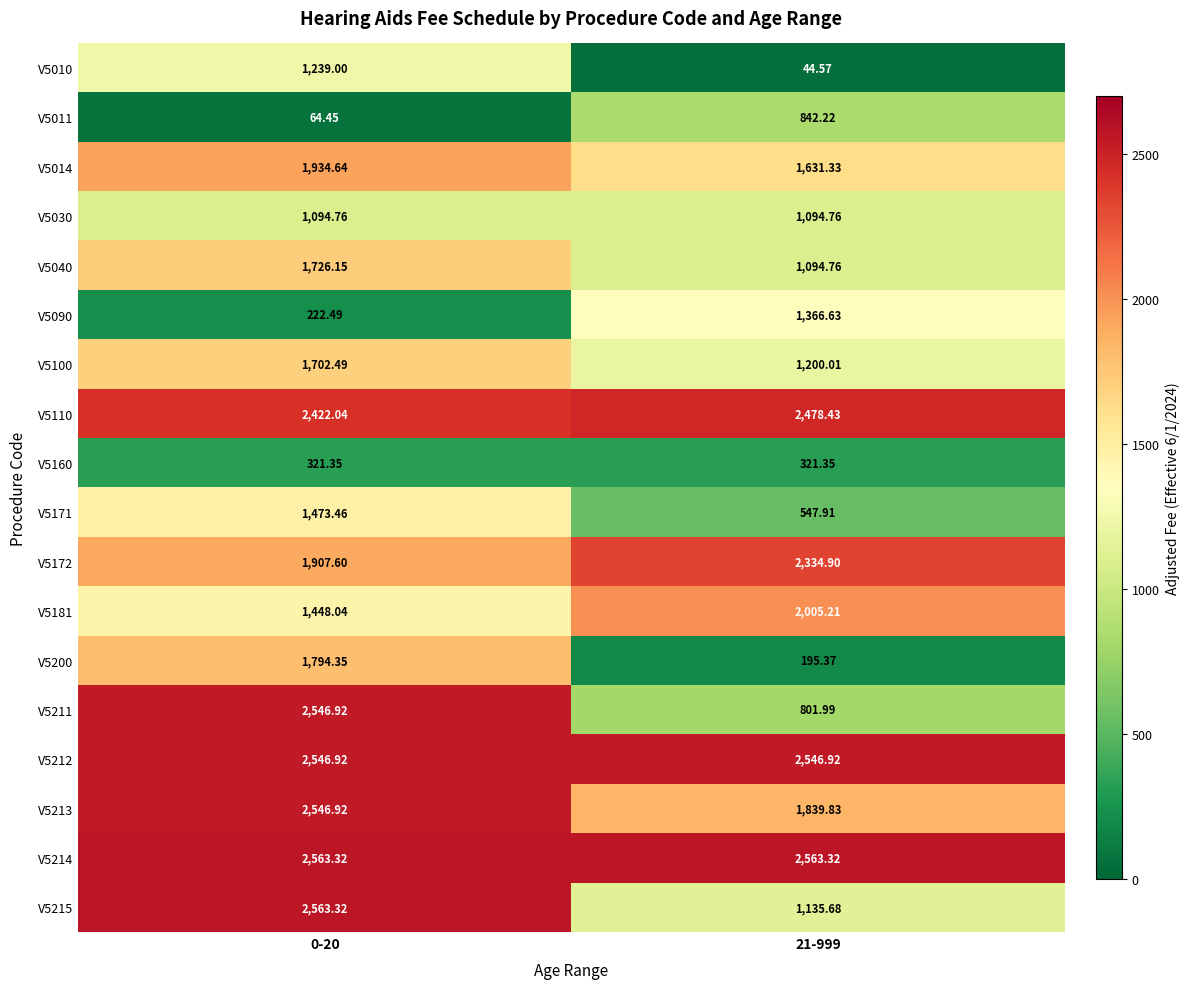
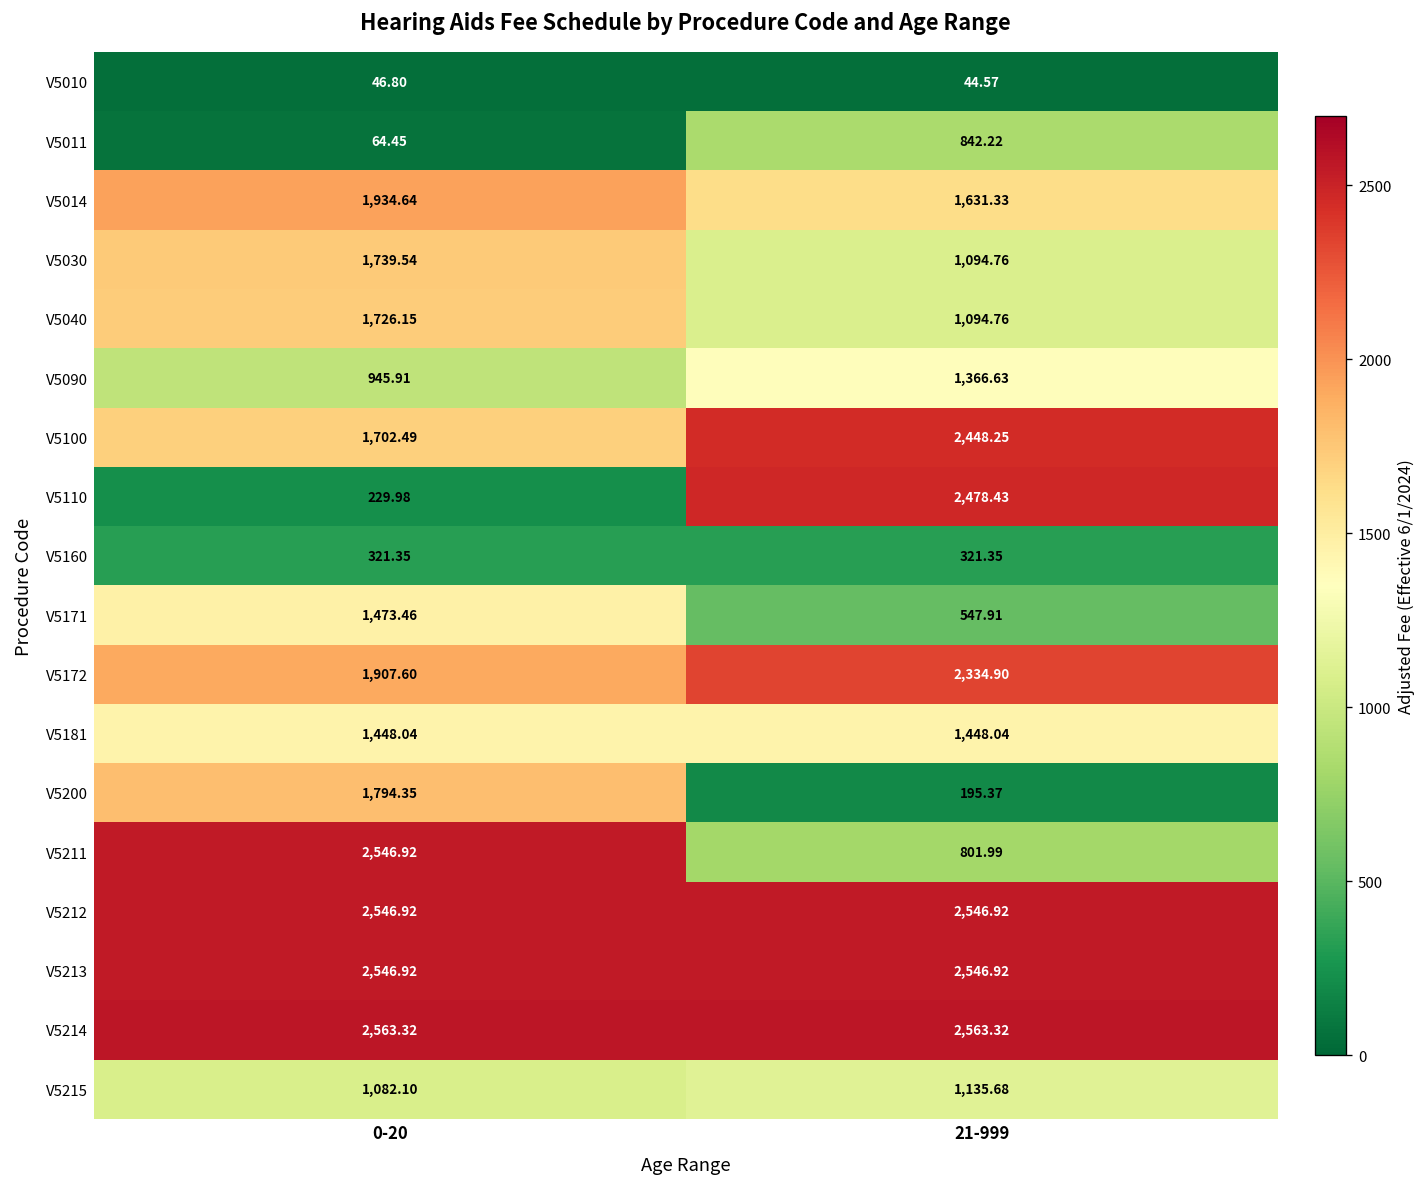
V5010, 0-20: 1,239.00 -> 46.80
V5030, 0-20: 1,094.76 -> 1,739.54
V5090, 0-20: 222.49 -> 945.91
V5100, 21-999: 1,200.01 -> 2,448.25
V5110, 0-20: 2,422.04 -> 229.98
V5181, 21-999: 2,005.21 -> 1,448.04
V5213, 21-999: 1,839.83 -> 2,546.92
V5215, 0-20: 2,563.32 -> 1,082.10
